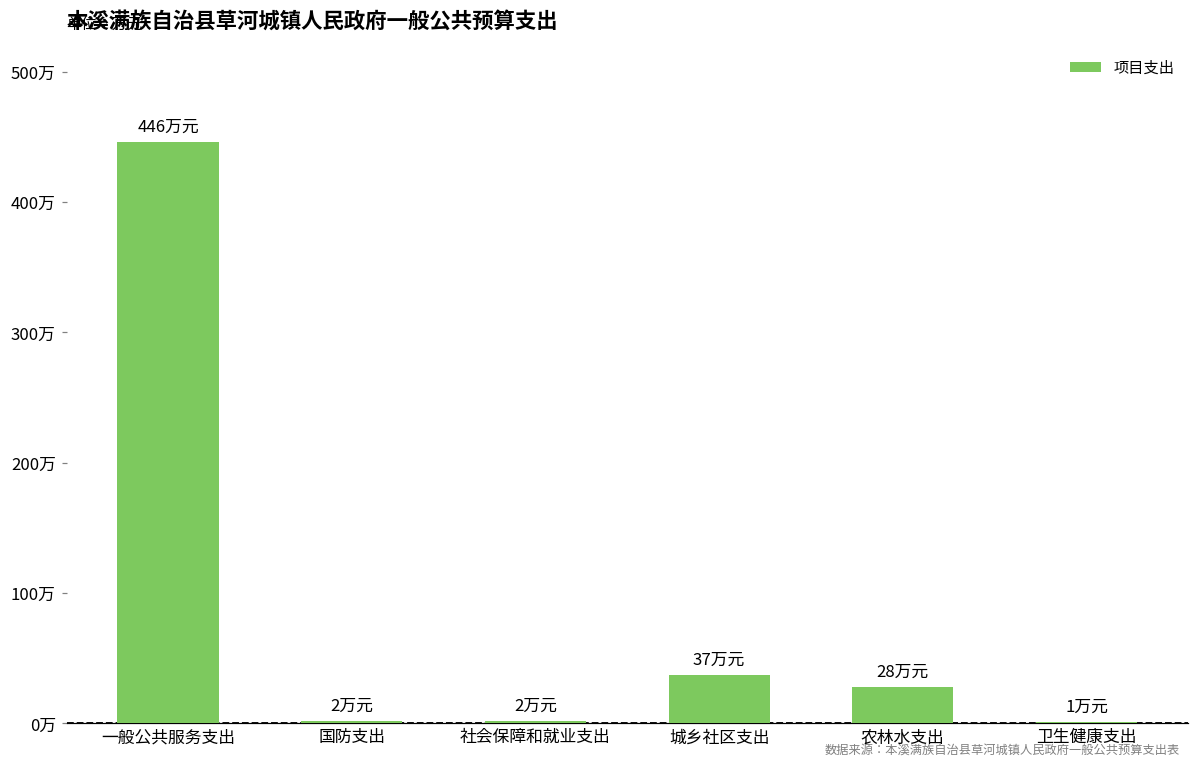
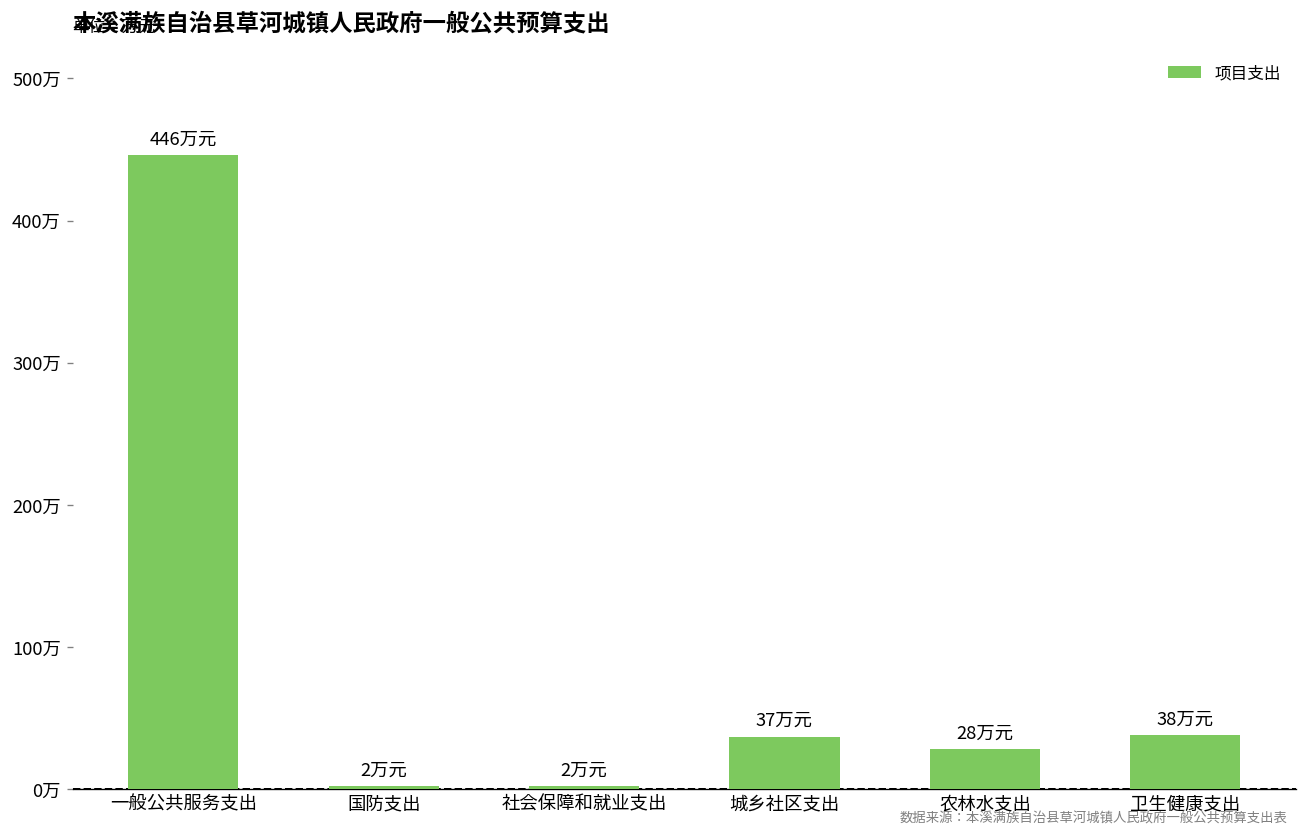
卫生健康支出: 1 -> 38
